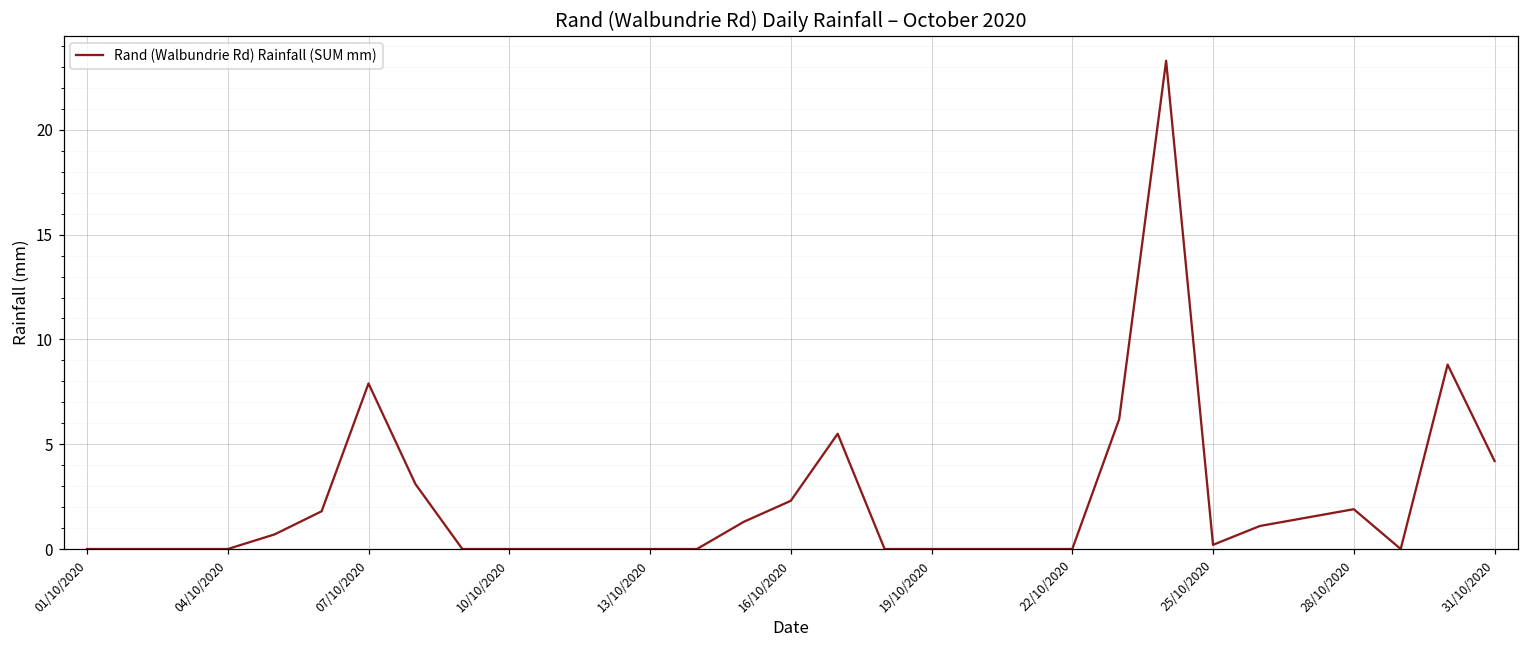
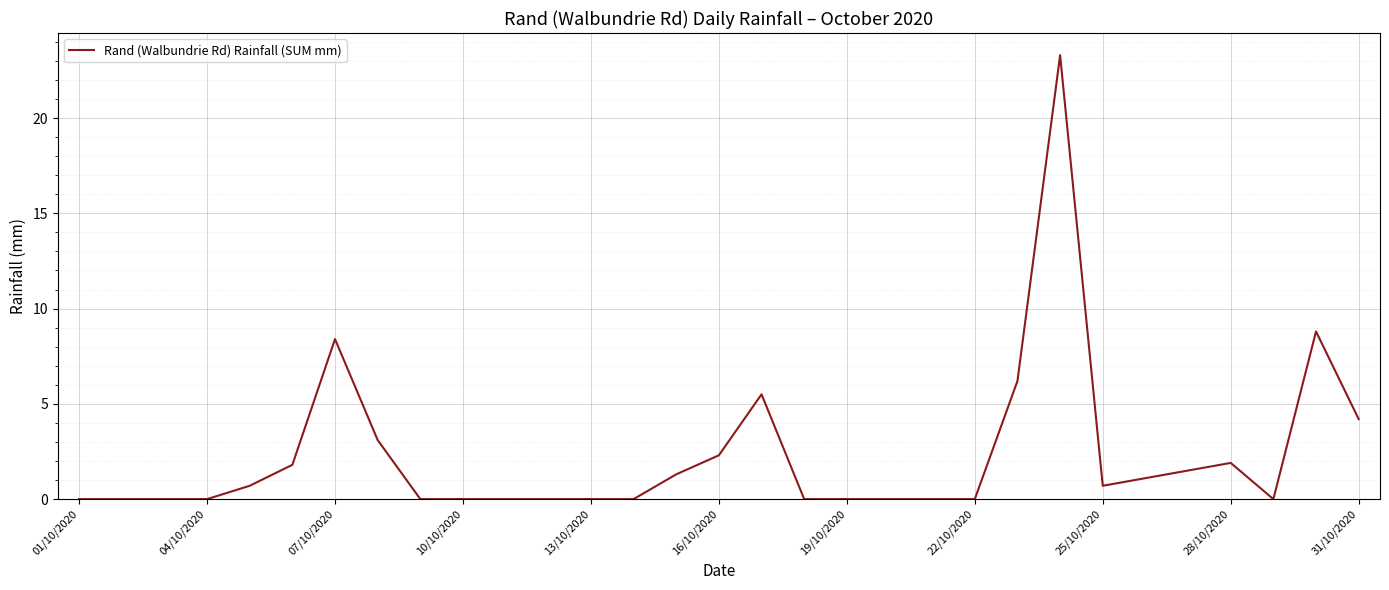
07/10/2020: 7.9 -> 8.4
25/10/2020: 0.2 -> 0.7
